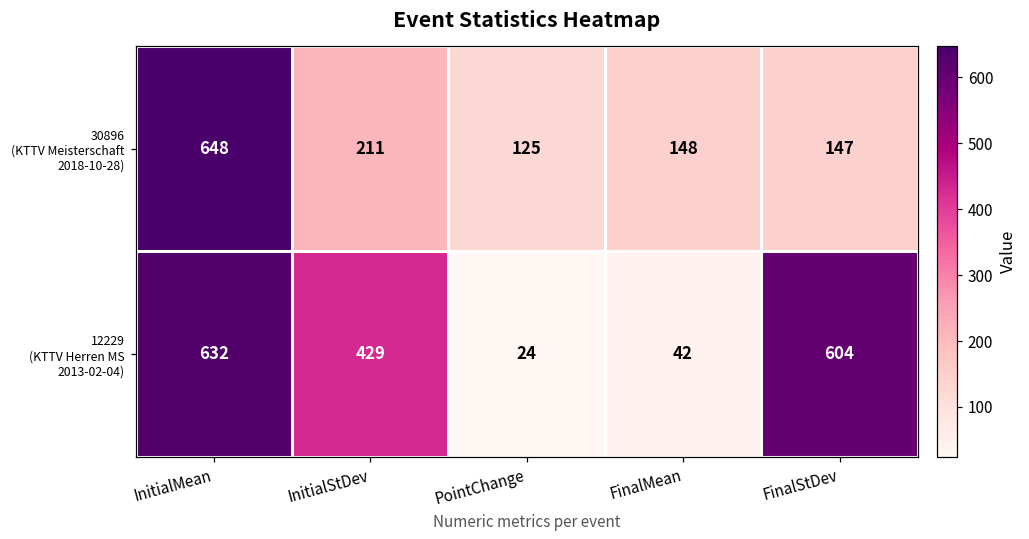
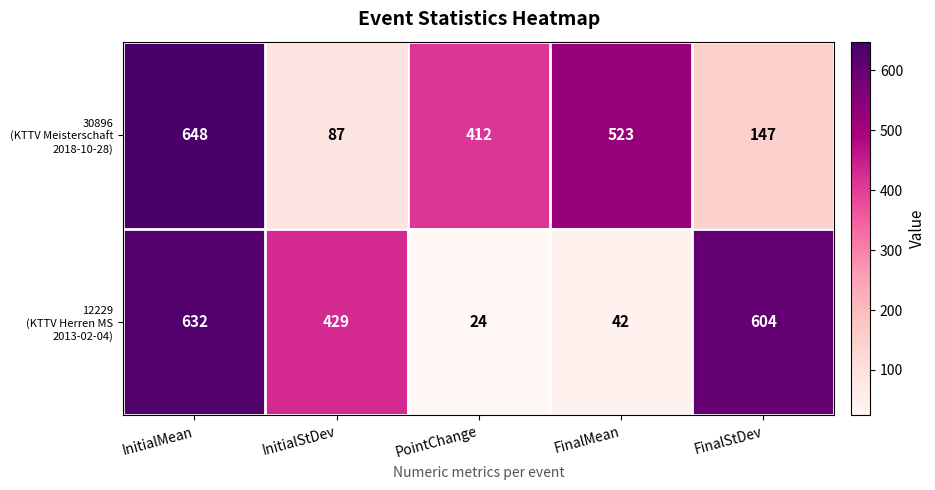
30896 (KTTV Meisterschaft 2018-10-28), InitialStDev: 211 -> 87
30896 (KTTV Meisterschaft 2018-10-28), PointChange: 125 -> 412
30896 (KTTV Meisterschaft 2018-10-28), FinalMean: 148 -> 523
